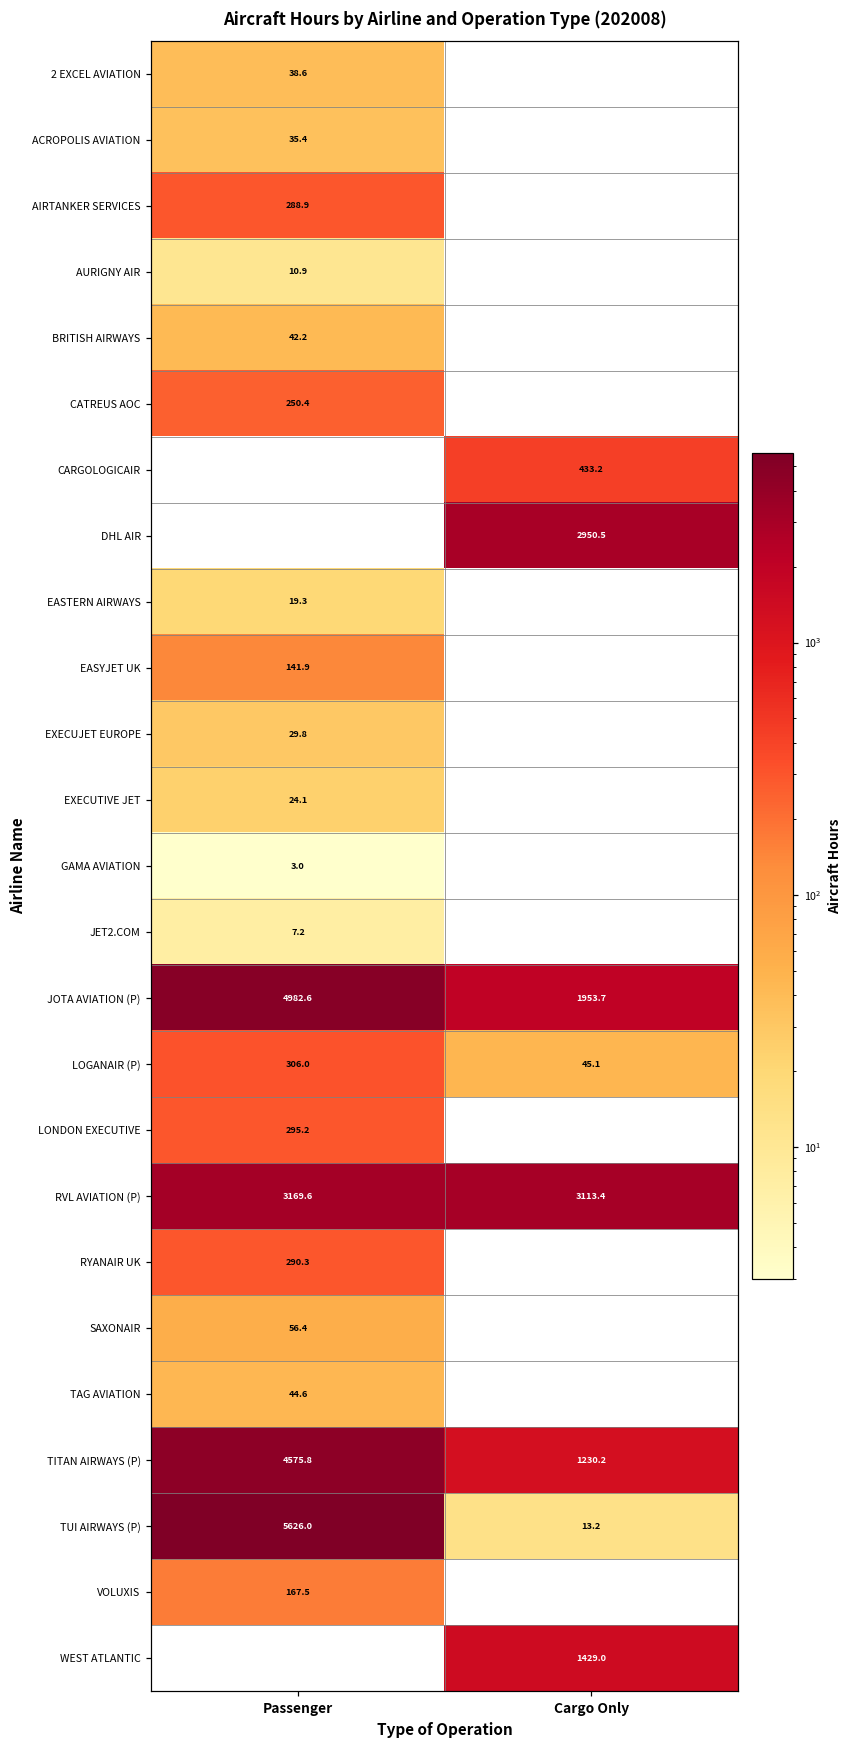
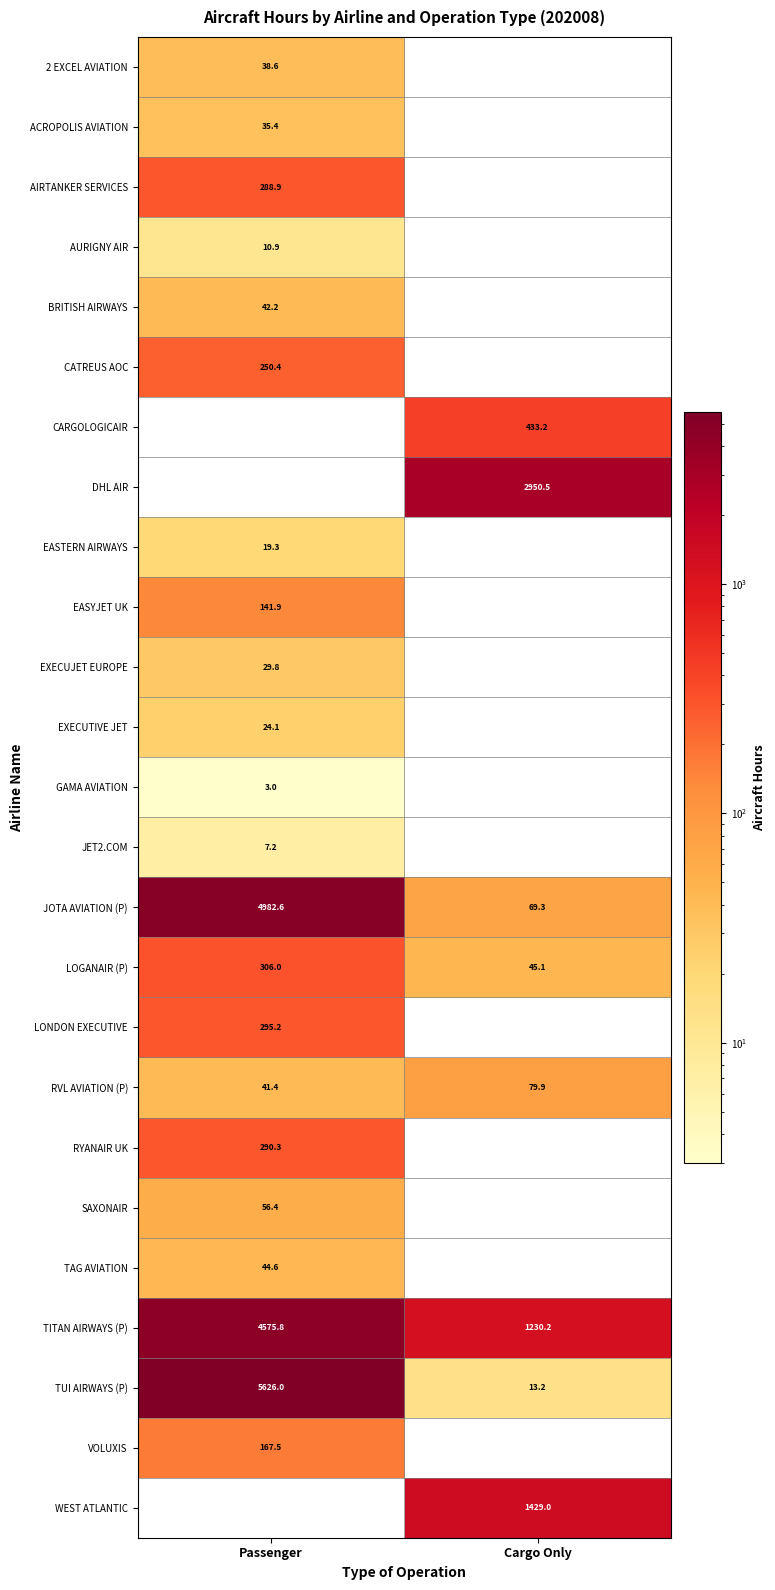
JOTA AVIATION (P), Cargo Only: 1953.7 -> 69.3
RVL AVIATION (P), Passenger: 3169.6 -> 41.4
RVL AVIATION (P), Cargo Only: 3113.4 -> 79.9
